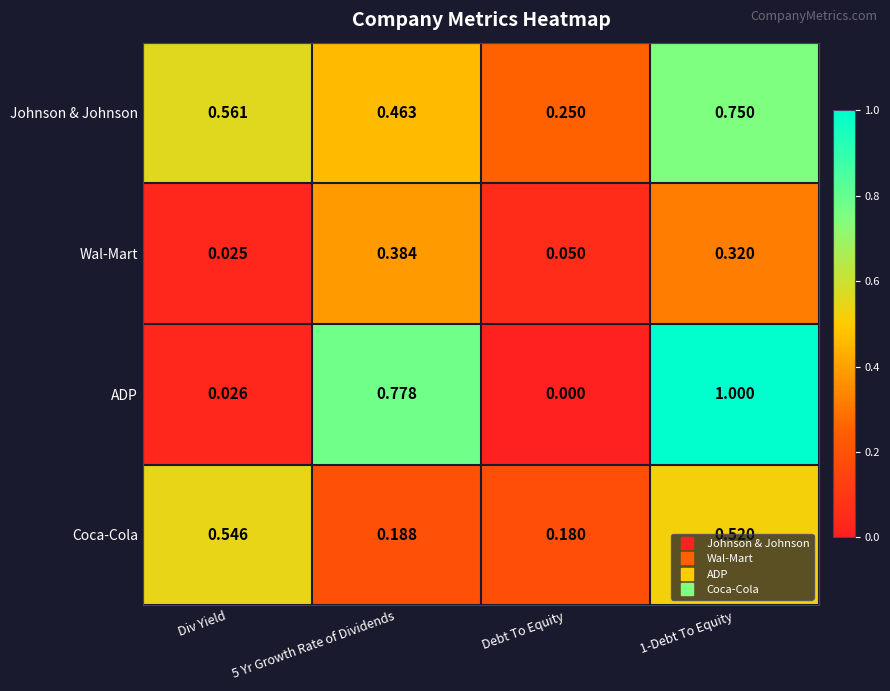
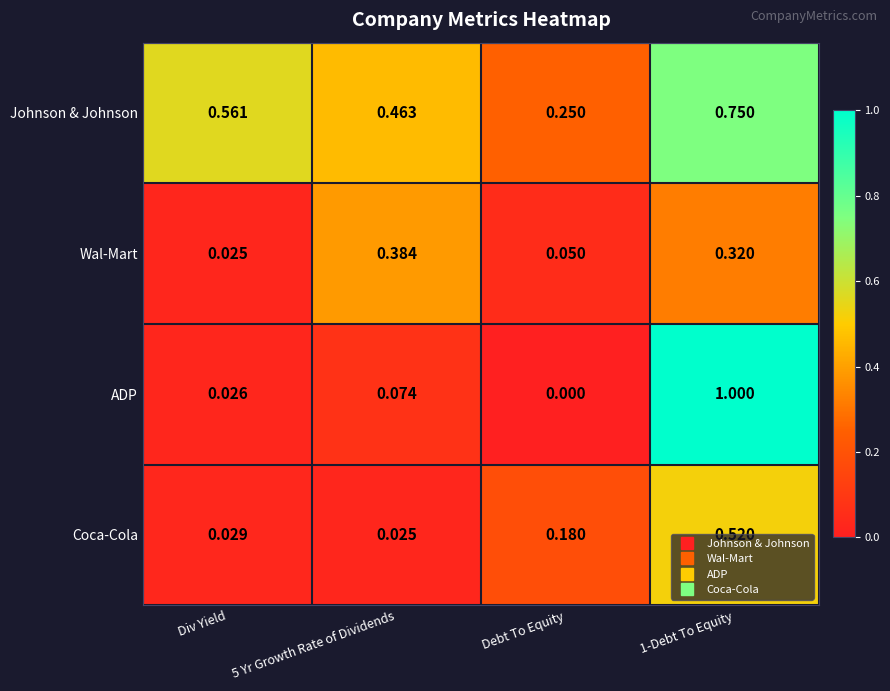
ADP, 5 Yr Growth Rate of Dividends: 0.778 -> 0.074
Coca-Cola, Div Yield: 0.546 -> 0.029
Coca-Cola, 5 Yr Growth Rate of Dividends: 0.188 -> 0.025
